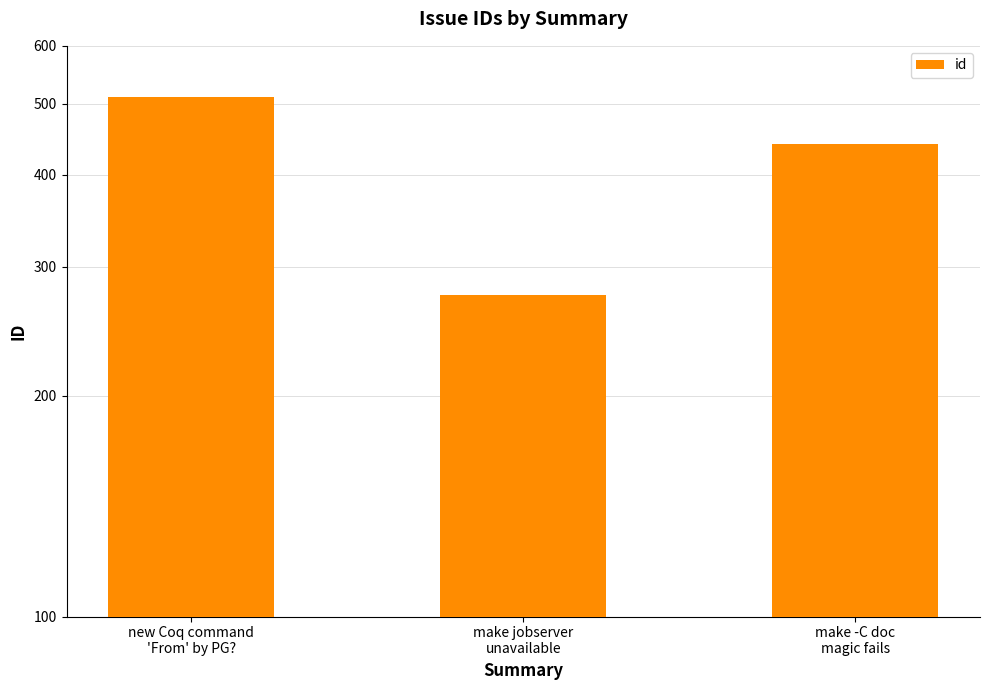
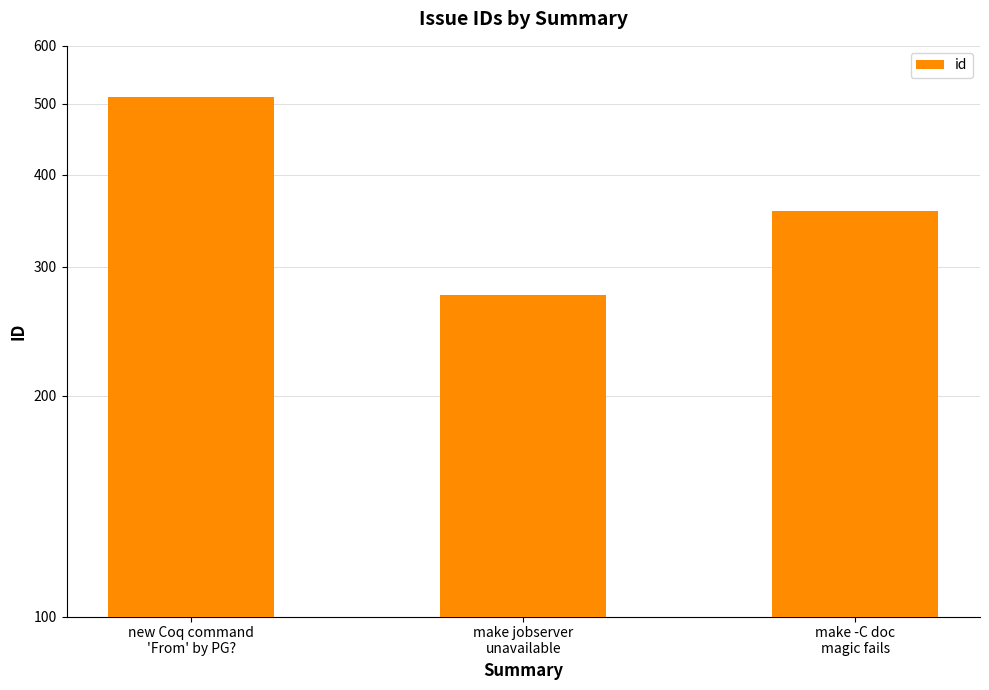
make -C doc magic fails: 440 -> 360
